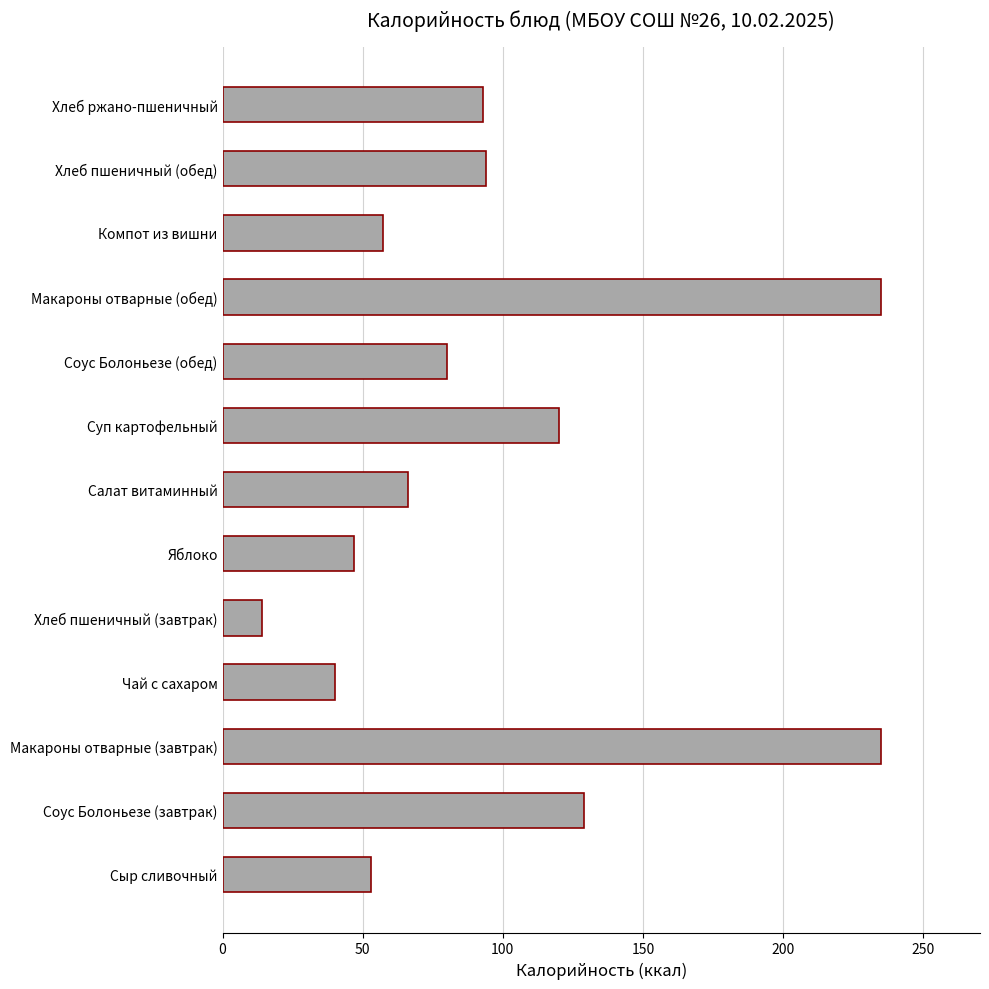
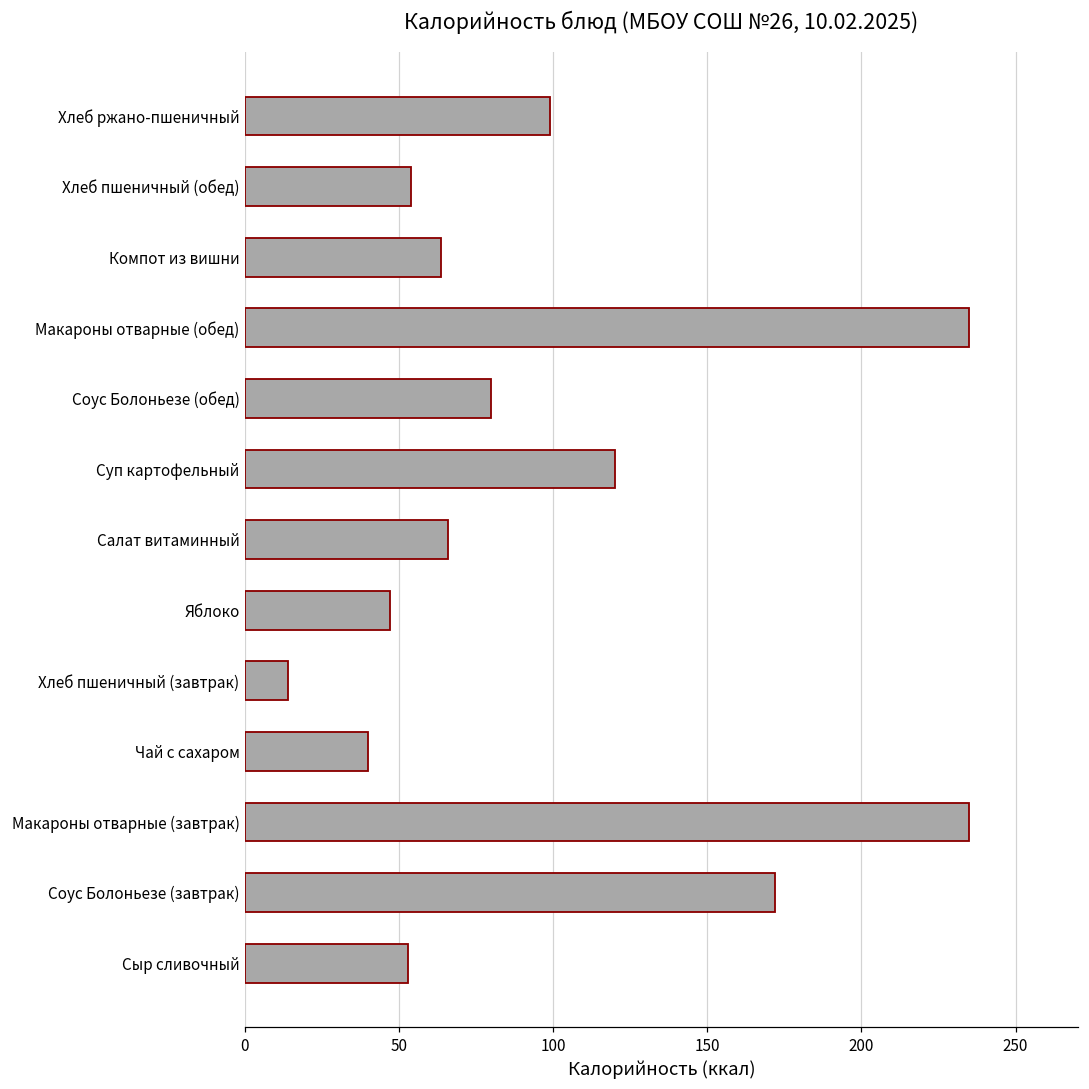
Хлеб ржано-пшеничный: 93 -> 99
Хлеб пшеничный (обед): 94 -> 54
Компот из вишни: 57 -> 64
Соус Болоньезе (завтрак): 129 -> 172
